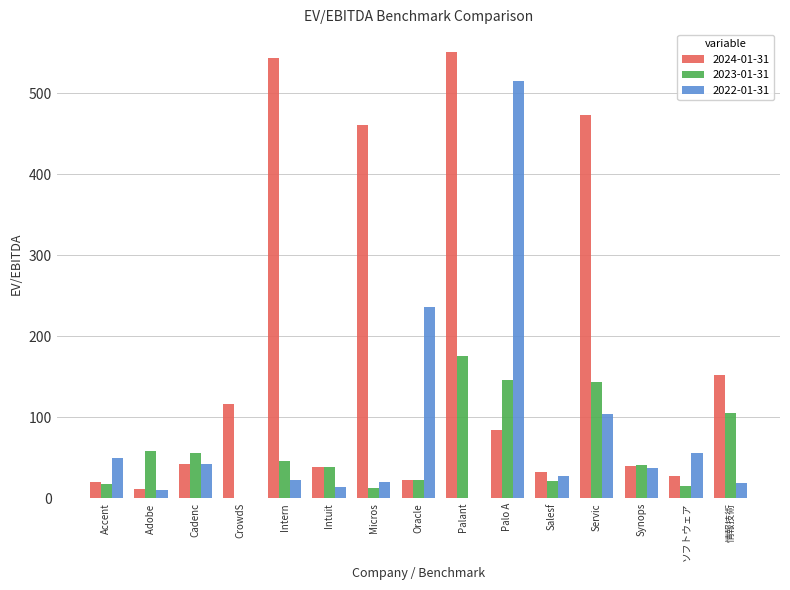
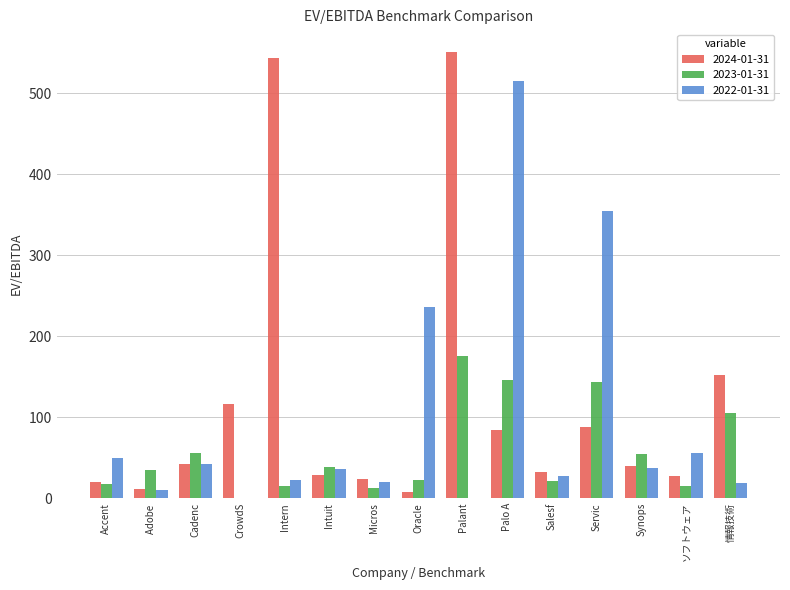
2023-01-31, Adobe: 60 -> 30
2023-01-31, Intern: 50 -> 10
2024-01-31, Intuit: 40 -> 30
2022-01-31, Intuit: 10 -> 40
2024-01-31, Micros: 460 -> 20
2024-01-31, Oracle: 20 -> 10
2024-01-31, Servic: 470 -> 90
2022-01-31, Servic: 100 -> 350
2023-01-31, Synops: 40 -> 50
